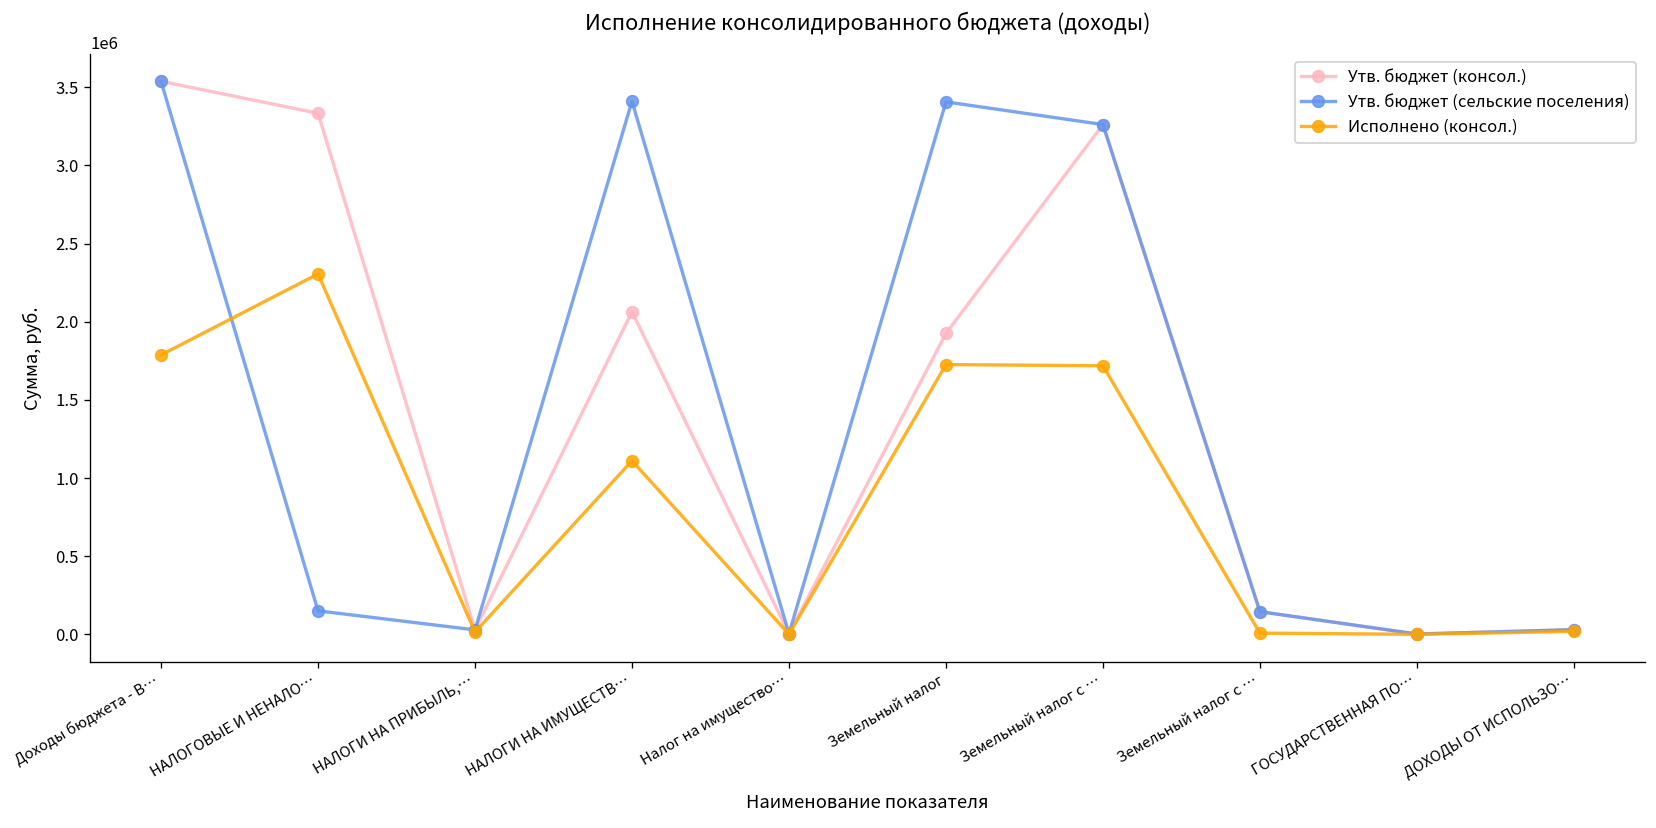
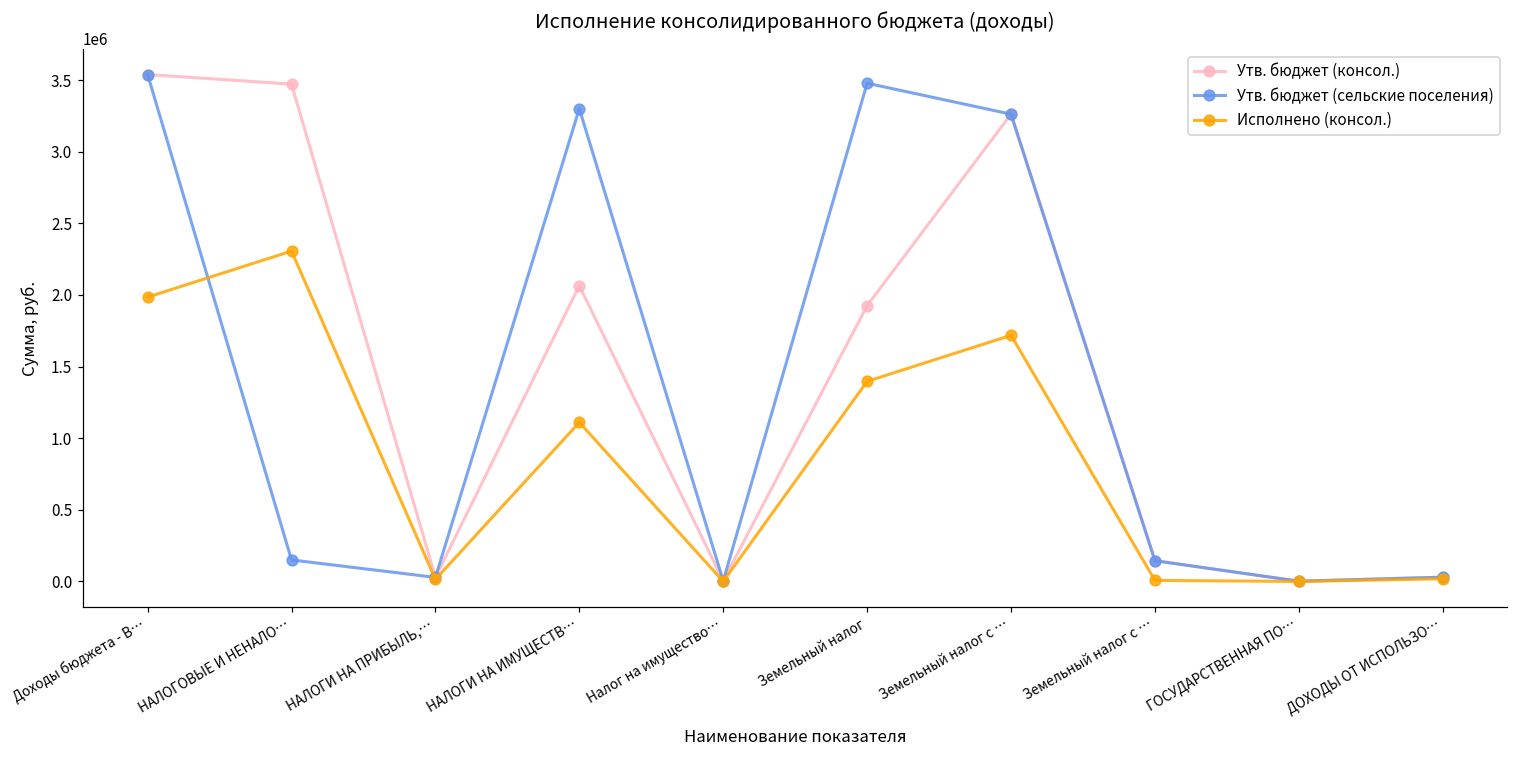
Исполнено (консол.), Доходы бюджета - В…: 1790000 -> 1980000
Утв. бюджет (консол.), НАЛОГОВЫЕ И НЕНАЛО…: 3330000 -> 3470000
Утв. бюджет (сельские поселения), НАЛОГИ НА ИМУЩЕСТВ…: 3410000 -> 3300000
Утв. бюджет (сельские поселения), Земельный налог: 3410000 -> 3480000
Исполнено (консол.), Земельный налог: 1730000 -> 1400000
